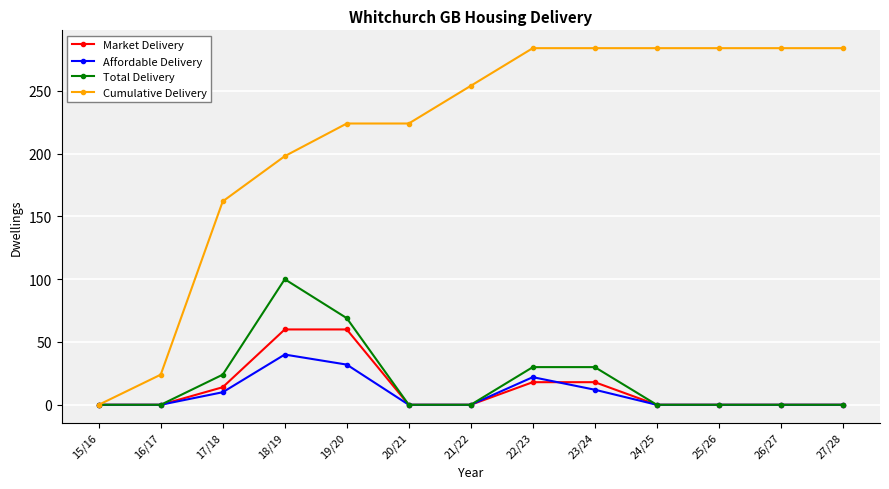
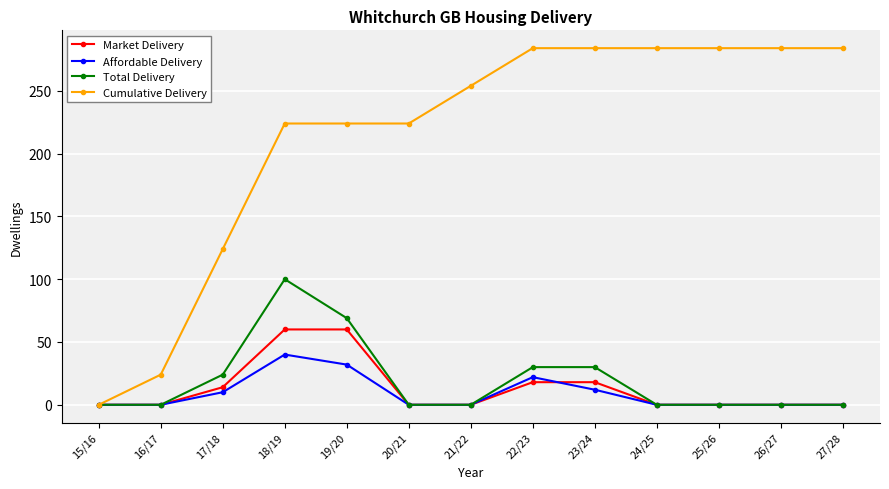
Cumulative Delivery, 17/18: 162 -> 124
Cumulative Delivery, 18/19: 198 -> 224
